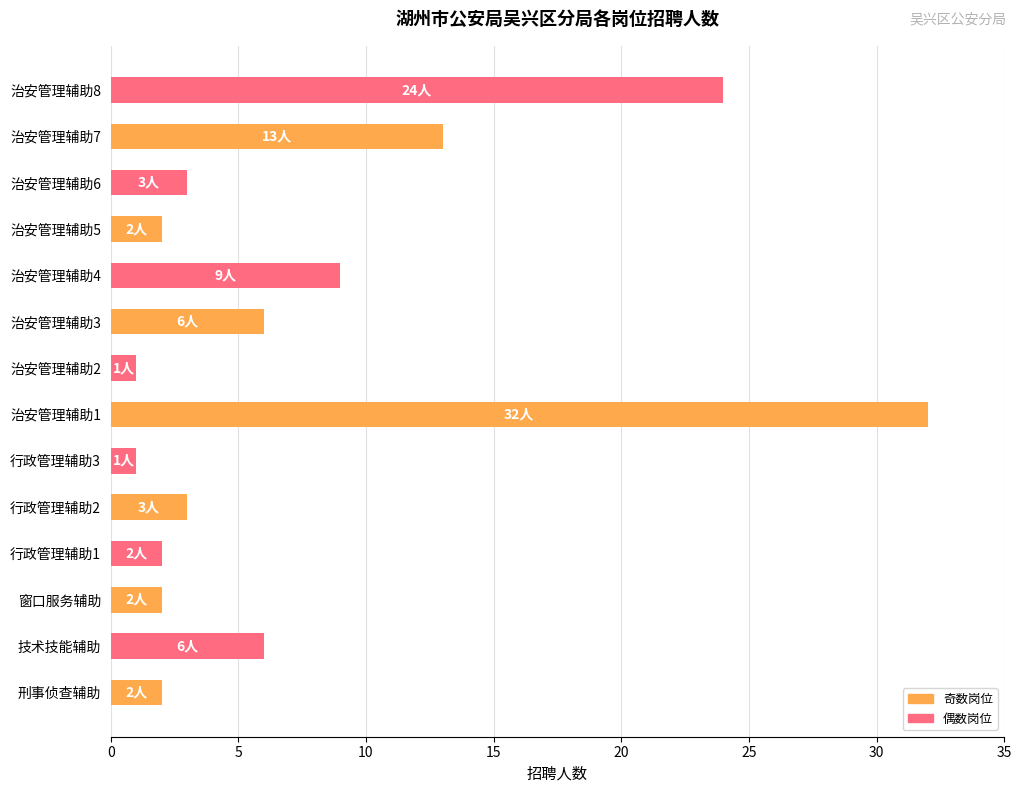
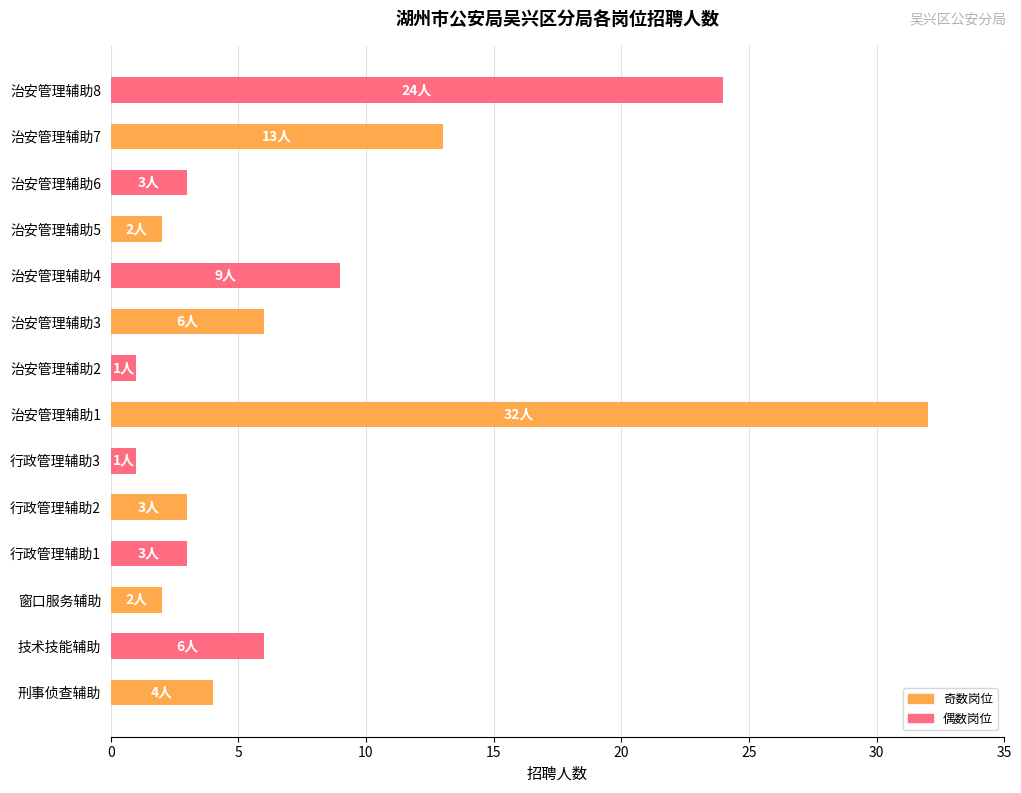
行政管理辅助1: 2人 -> 3人
刑事侦查辅助: 2人 -> 4人
